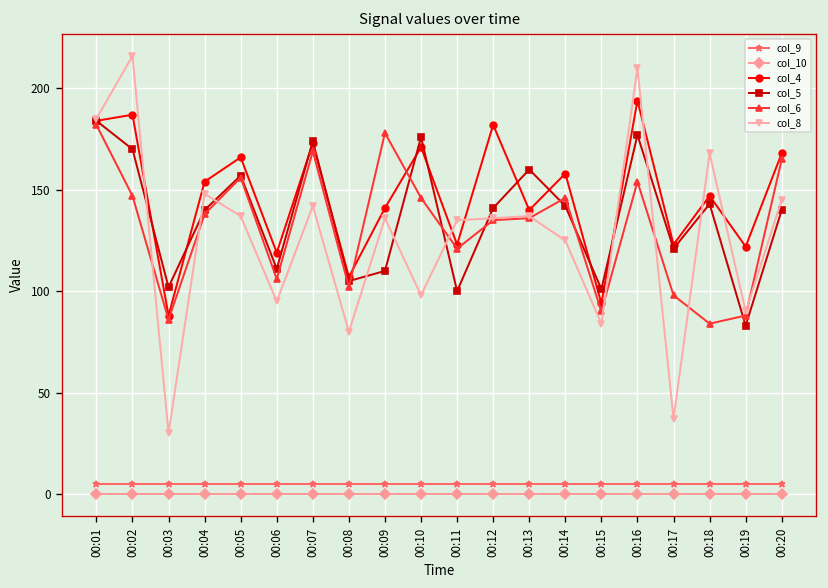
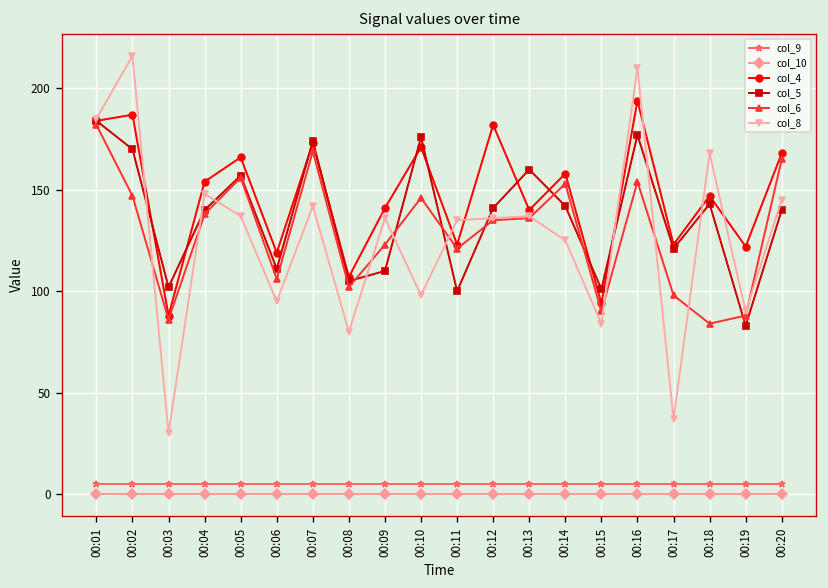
col_6, 00:09: 178 -> 123
col_6, 00:14: 146 -> 153
